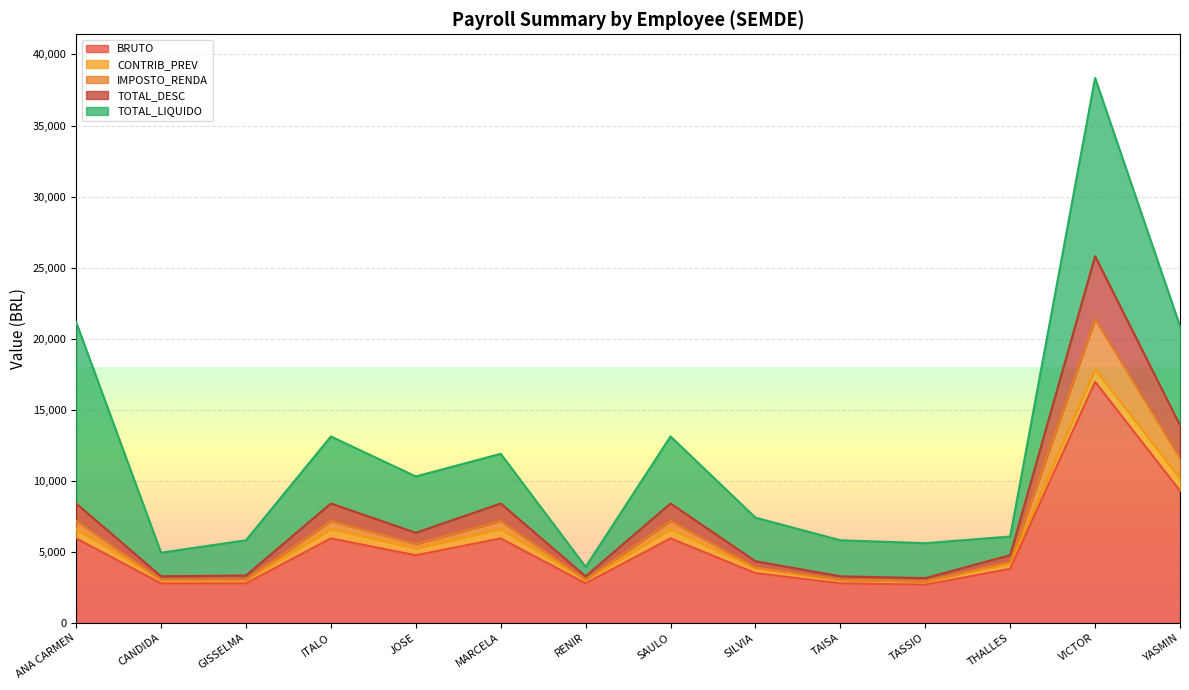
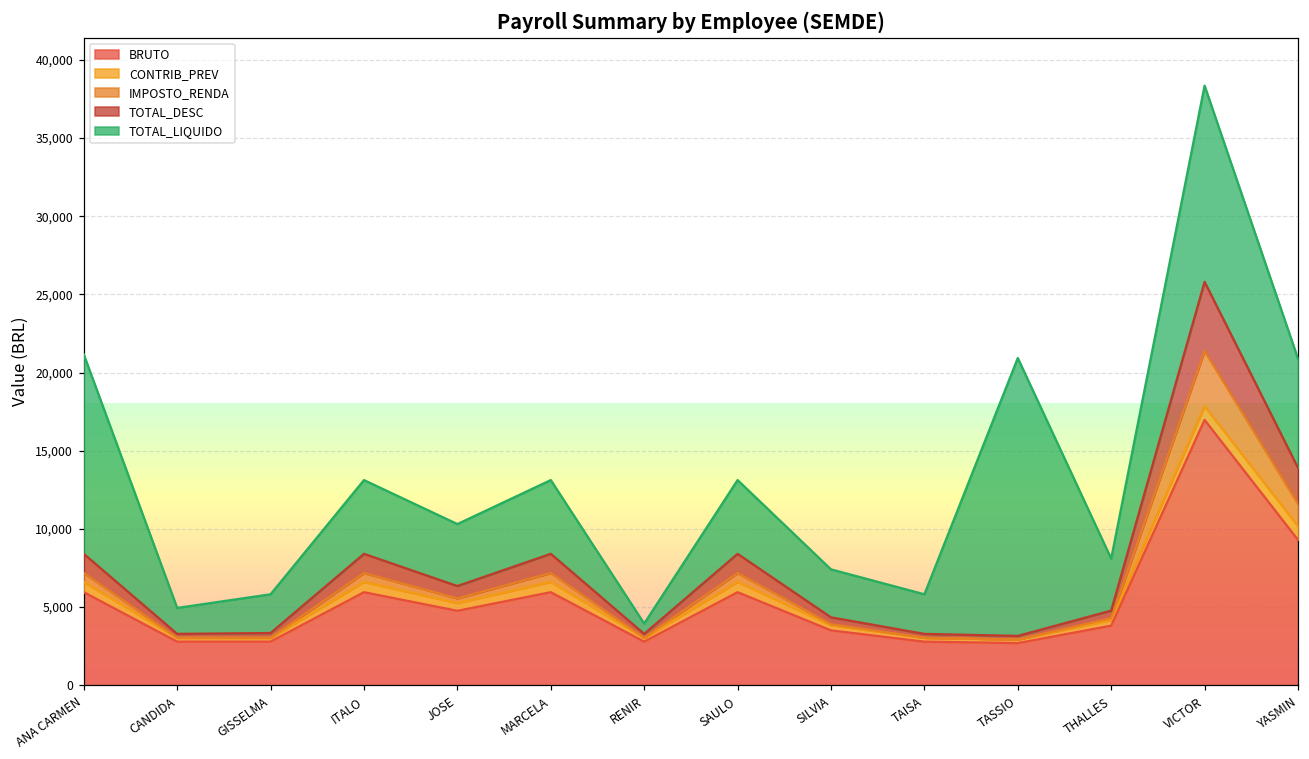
TOTAL_LIQUIDO, MARCELA: 3,500 -> 4,700
TOTAL_LIQUIDO, TASSIO: 2,500 -> 17,800
TOTAL_LIQUIDO, THALLES: 1,300 -> 3,300
